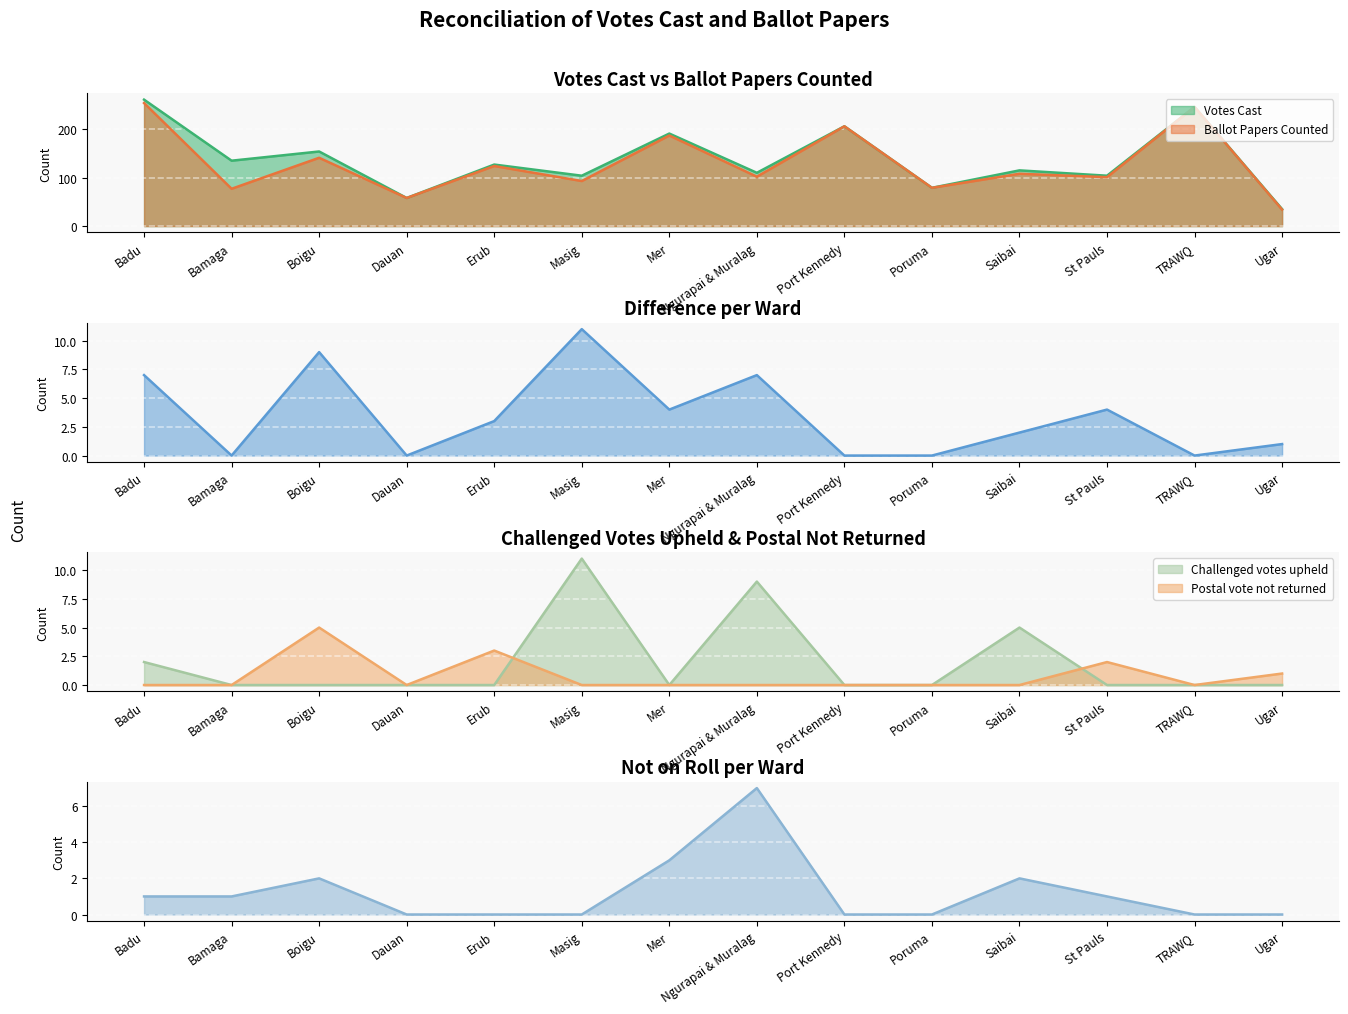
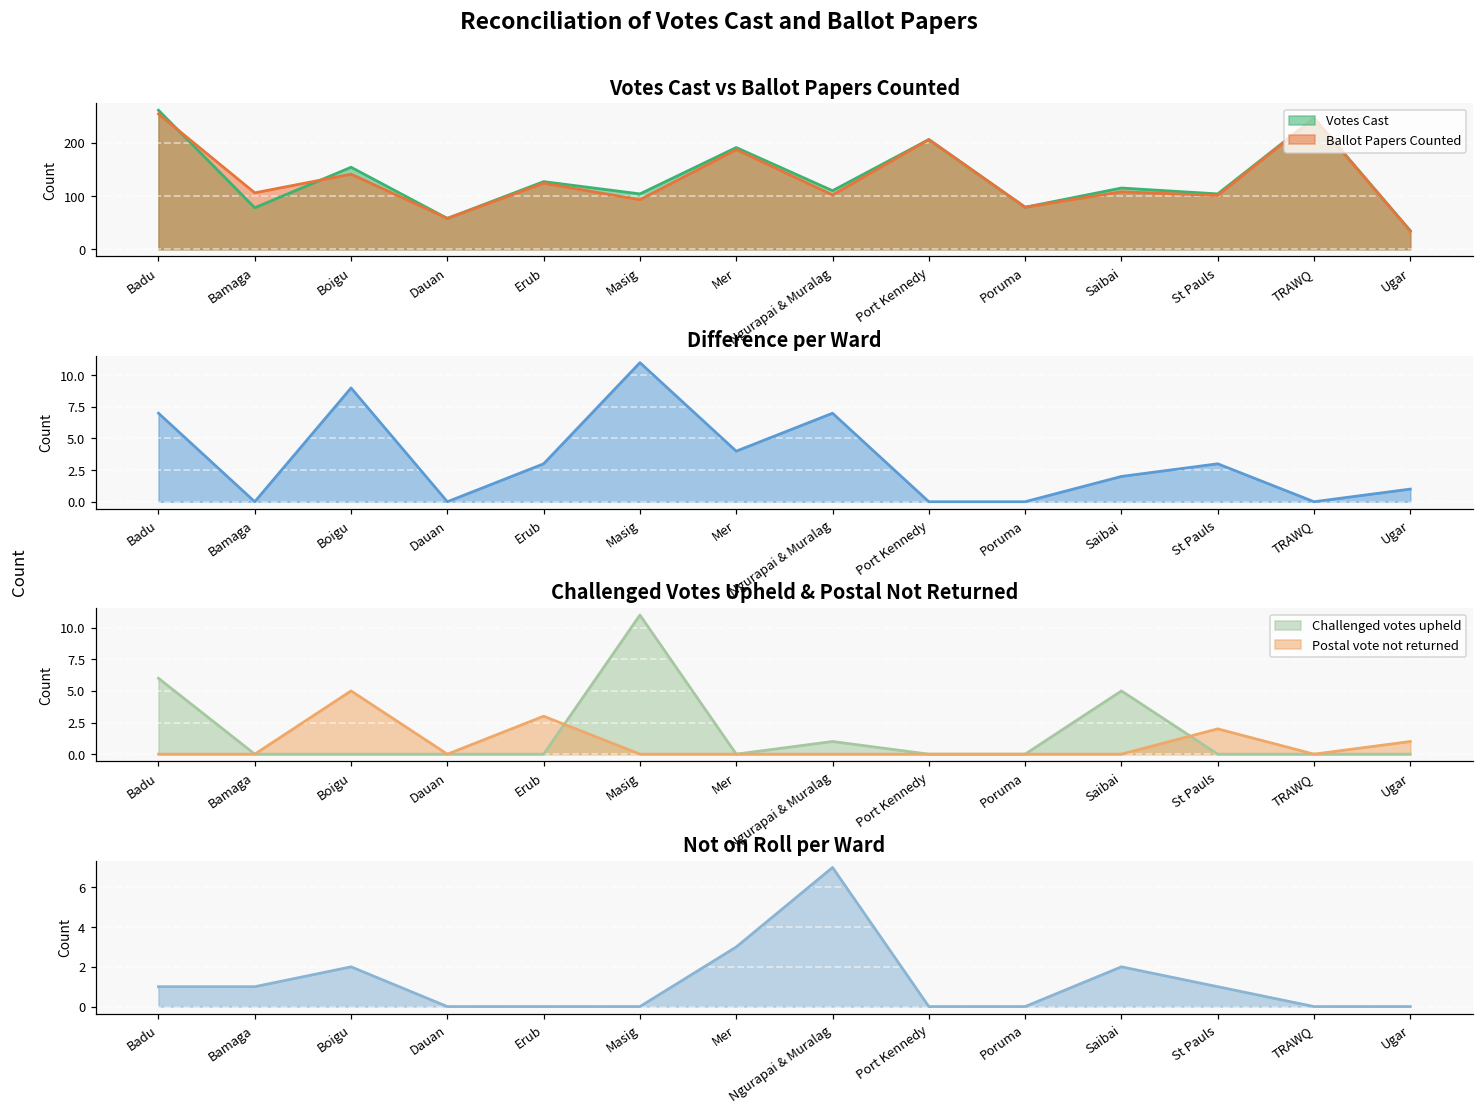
Votes Cast vs Ballot Papers Counted, Votes Cast, Bamaga: 140 -> 80
Votes Cast vs Ballot Papers Counted, Ballot Papers Counted, Bamaga: 80 -> 110
Difference per Ward, St Pauls: 4 -> 3
Challenged Votes Upheld & Postal Not Returned, Challenged votes upheld, Badu: 2 -> 6
Challenged Votes Upheld & Postal Not Returned, Challenged votes upheld, Ngurapai & Muralag: 9 -> 1
